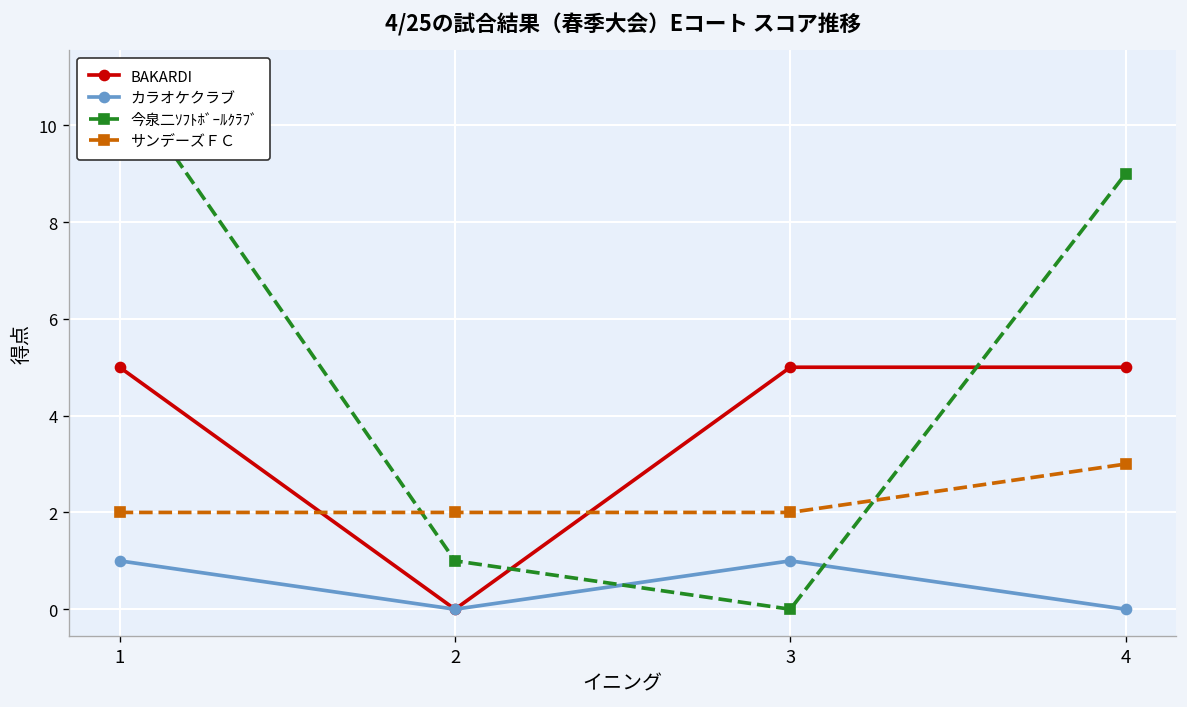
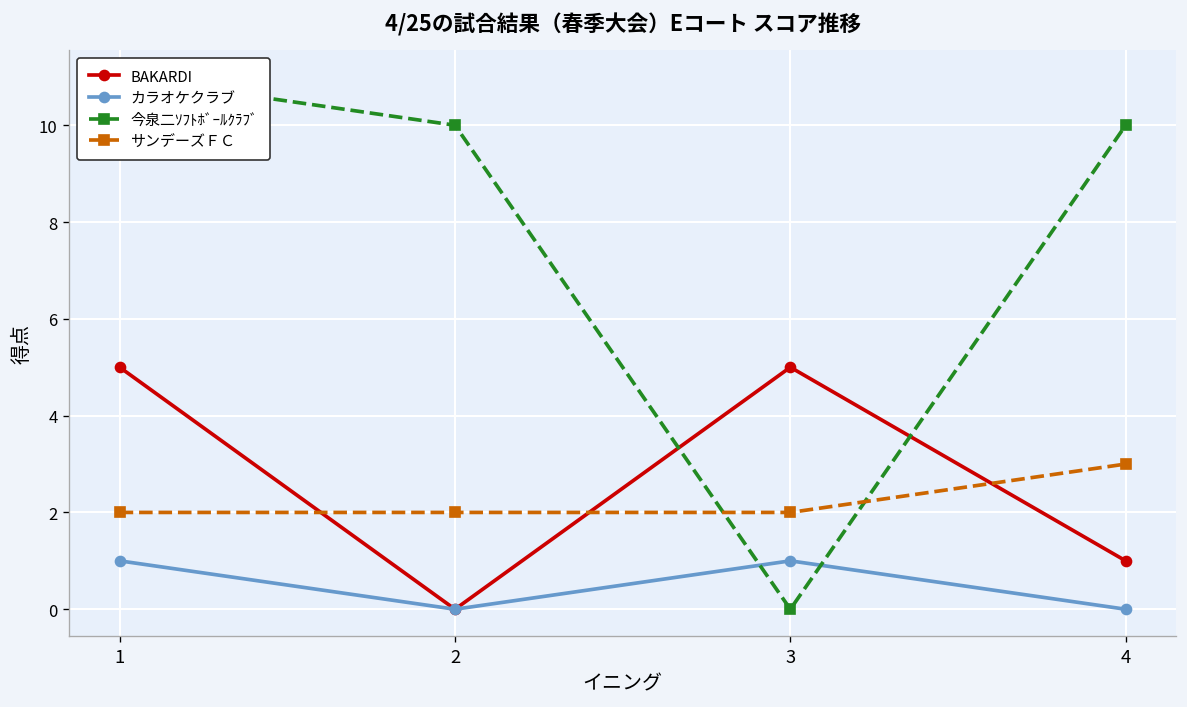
今泉二ｿﾌﾄﾎﾞｰﾙｸﾗﾌﾞ, 2: 1 -> 10
BAKARDI, 4: 5 -> 1
今泉二ｿﾌﾄﾎﾞｰﾙｸﾗﾌﾞ, 4: 9 -> 10
